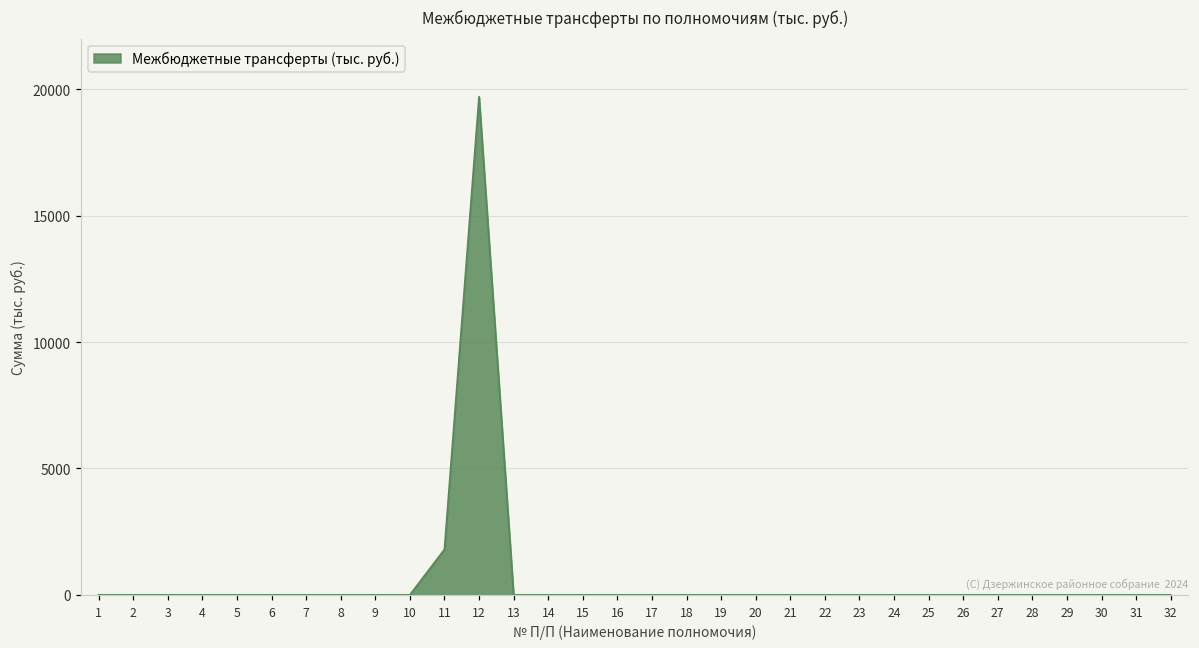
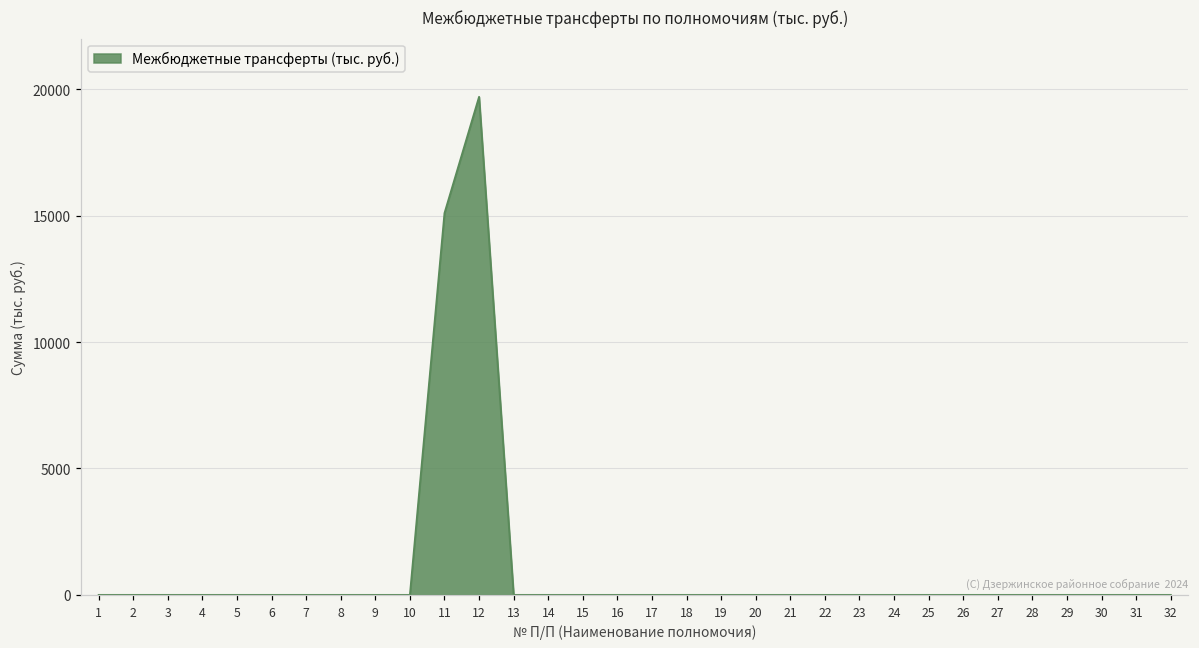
11: 1800 -> 15100
